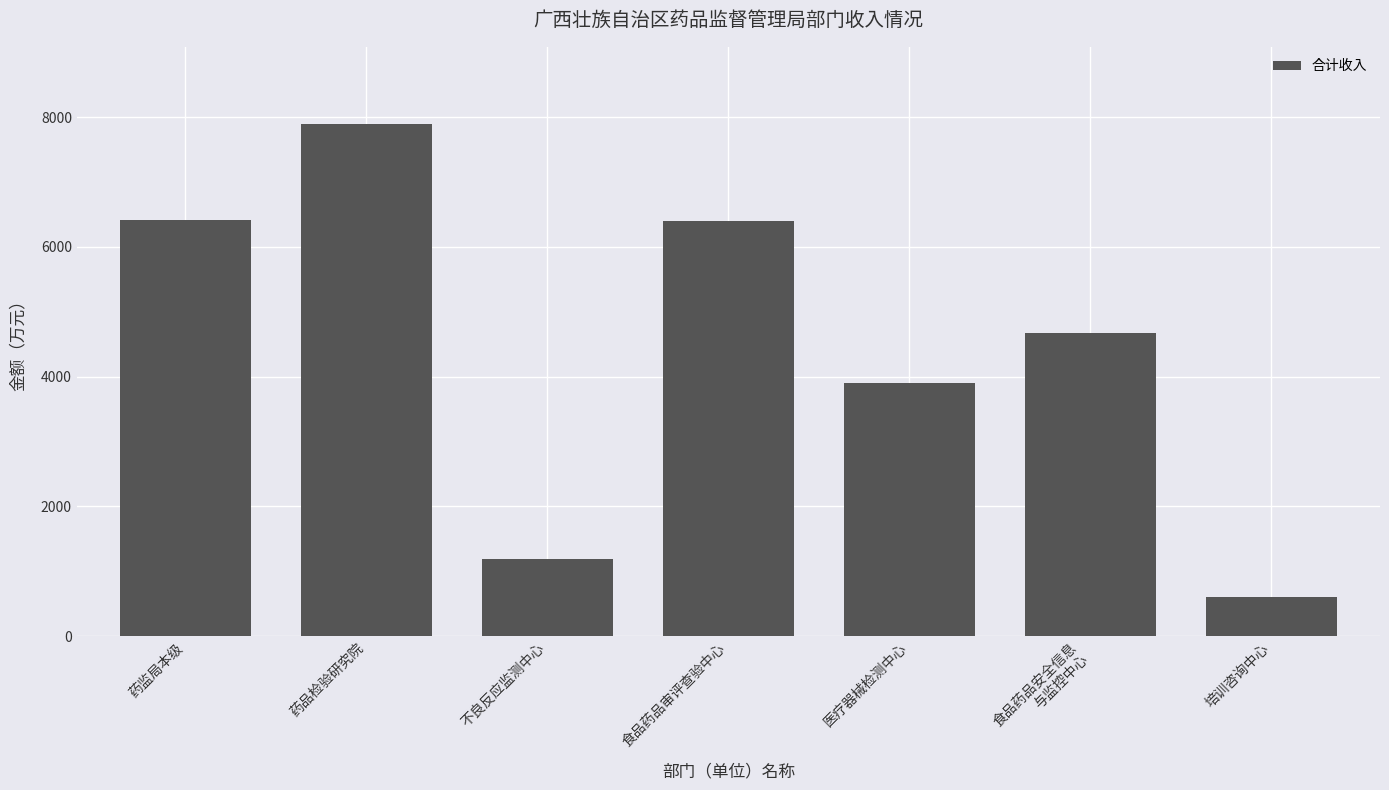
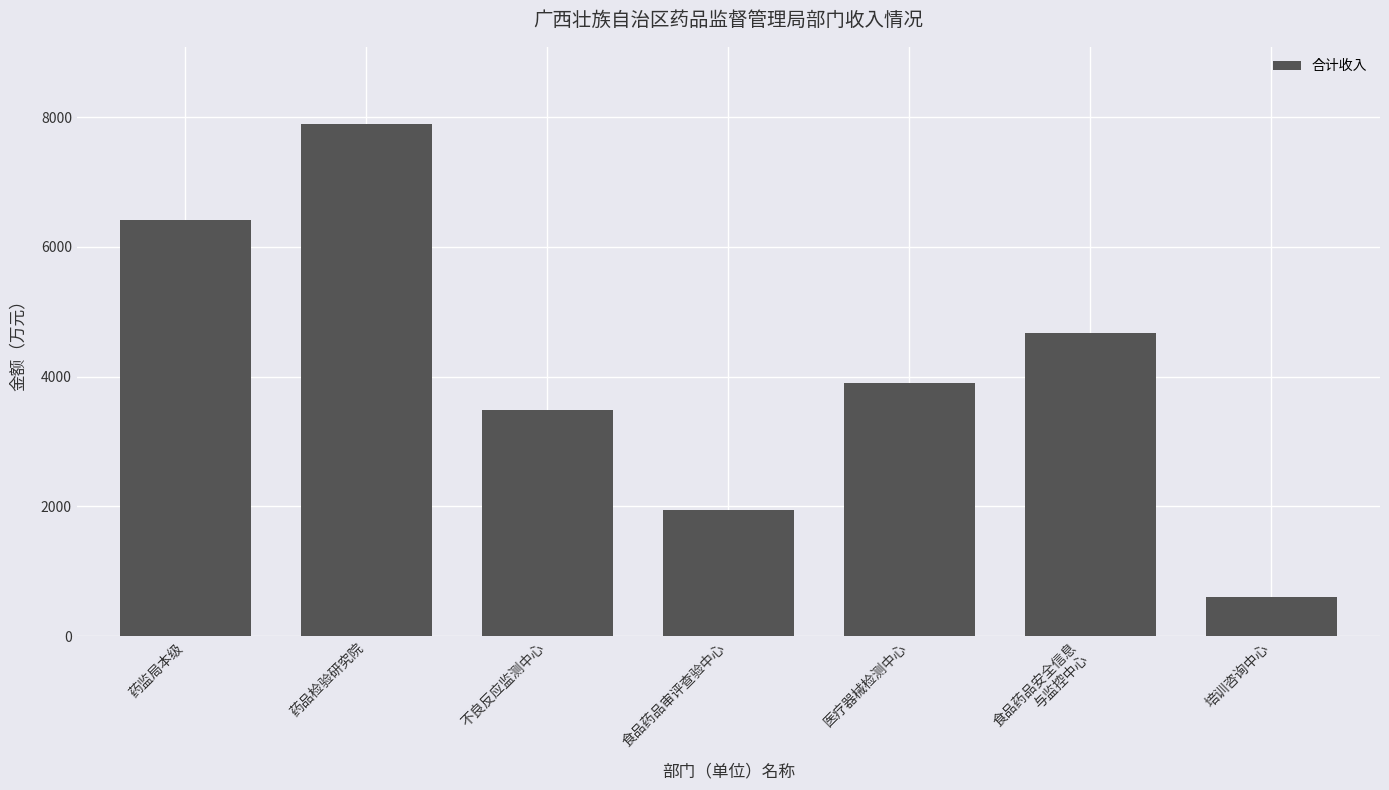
不良反应监测中心: 1200 -> 3500
食品药品审评查验中心: 6400 -> 1900
